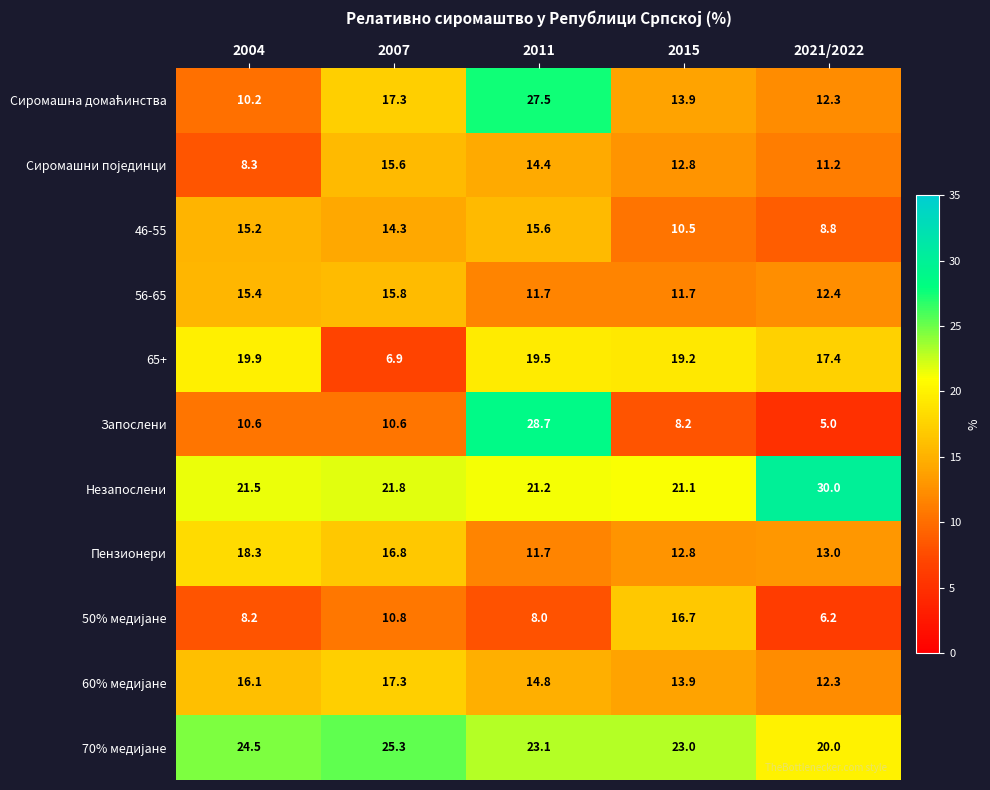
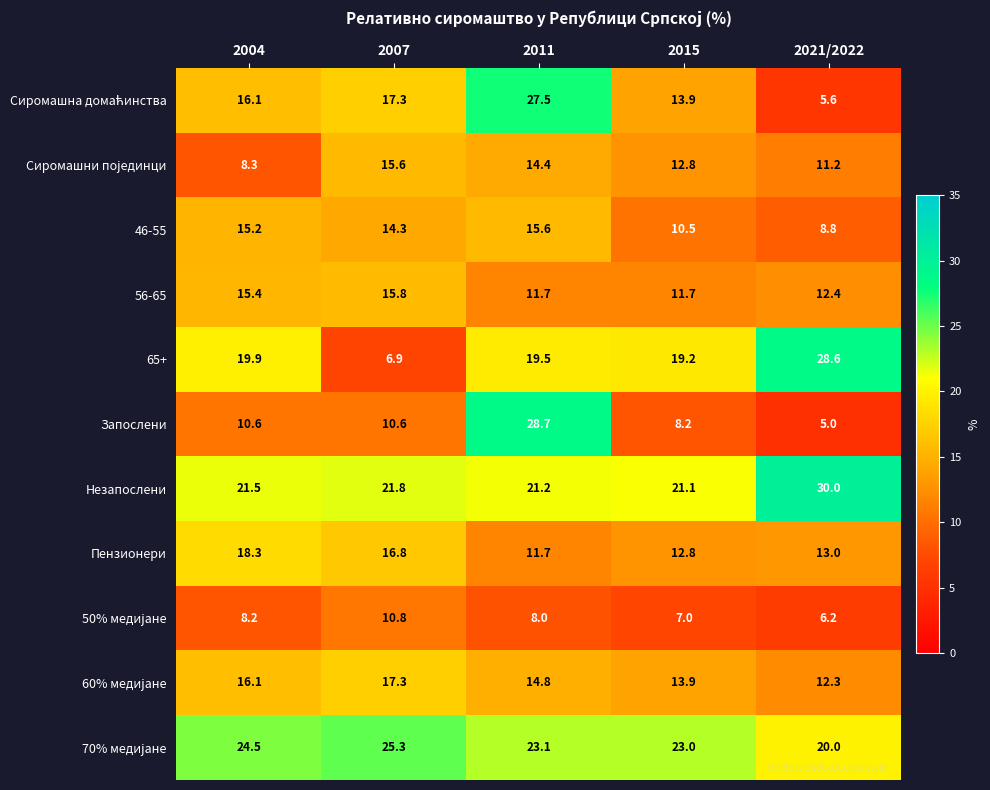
Сиромашна домаћинства, 2004: 10.2 -> 16.1
Сиромашна домаћинства, 2021/2022: 12.3 -> 5.6
65+, 2021/2022: 17.4 -> 28.6
50% медијане, 2015: 16.7 -> 7.0
